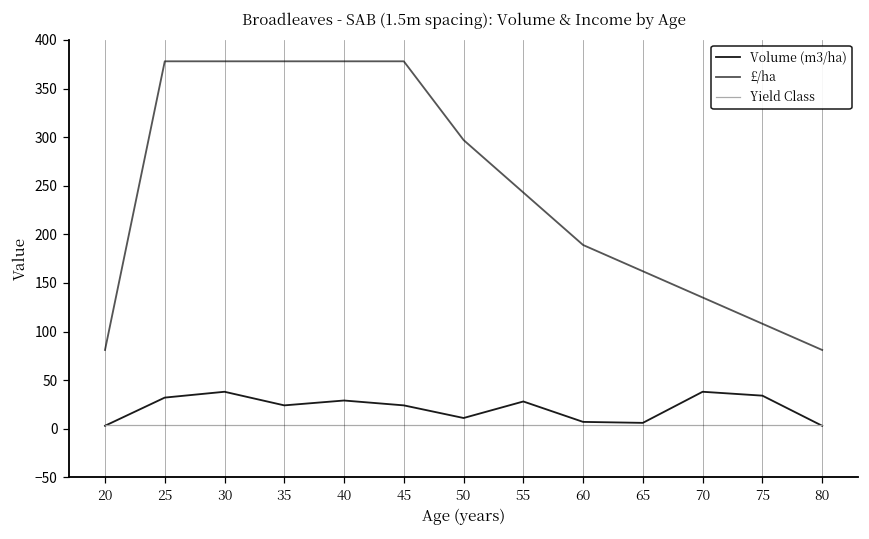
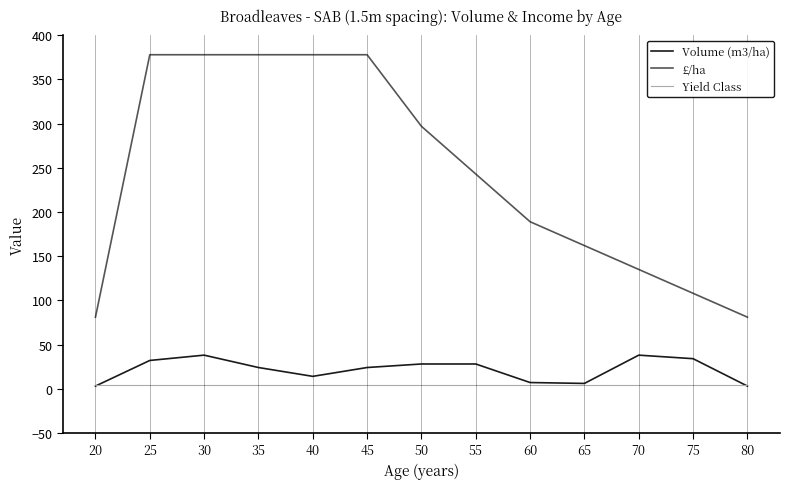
Volume (m3/ha), 40: 30 -> 10
Volume (m3/ha), 50: 10 -> 30
